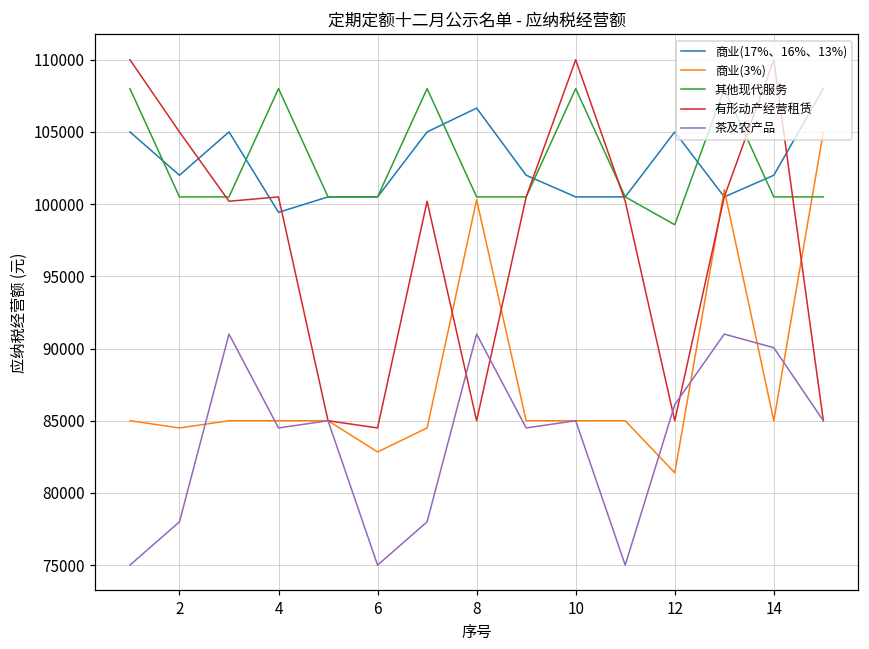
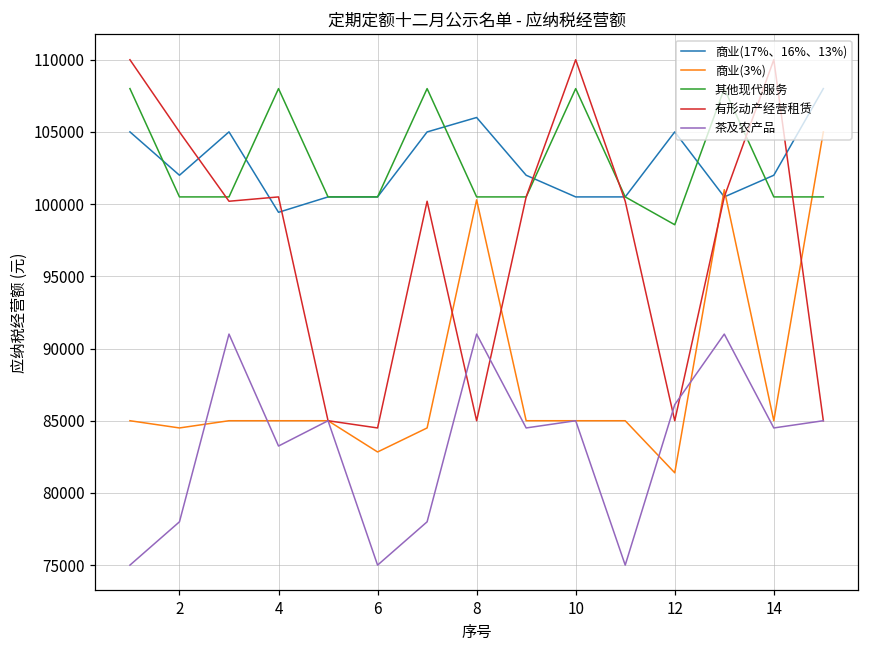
茶及农产品, 4: 84500 -> 83200
商业(17%、16%、13%), 8: 106700 -> 106000
茶及农产品, 14: 90100 -> 84500
